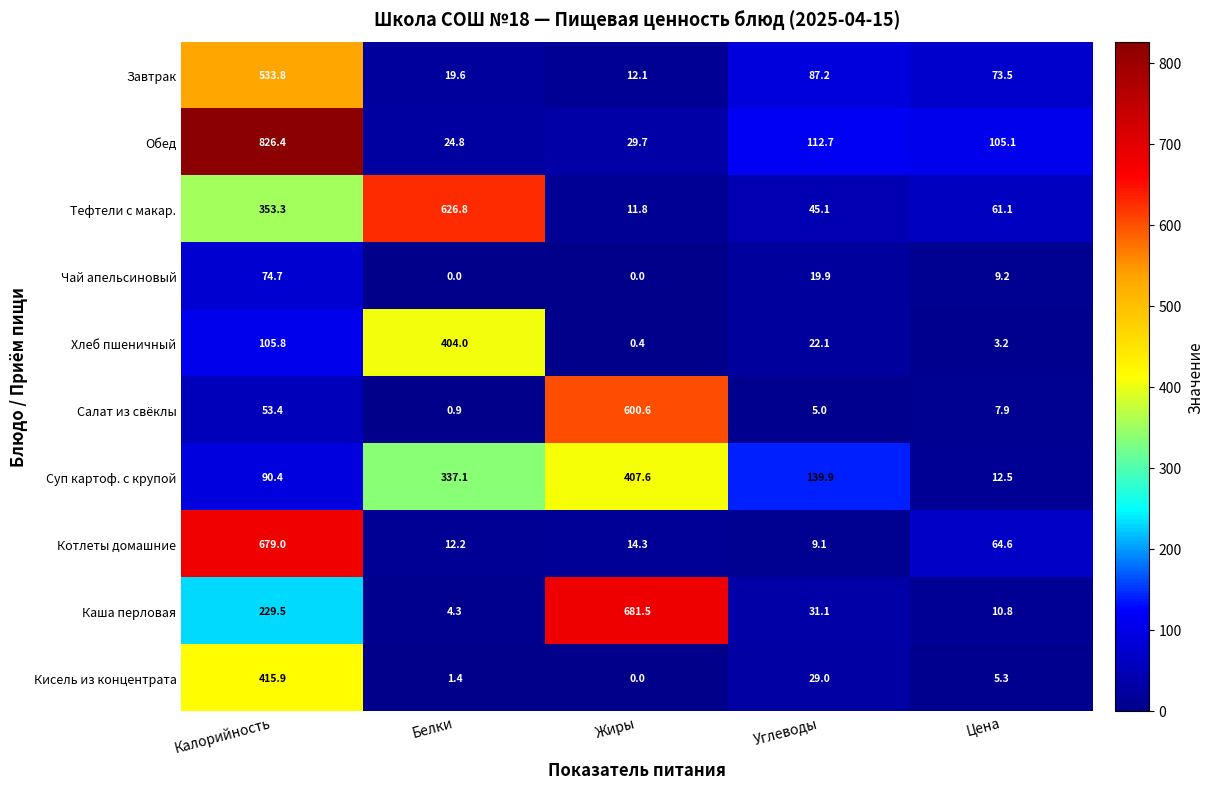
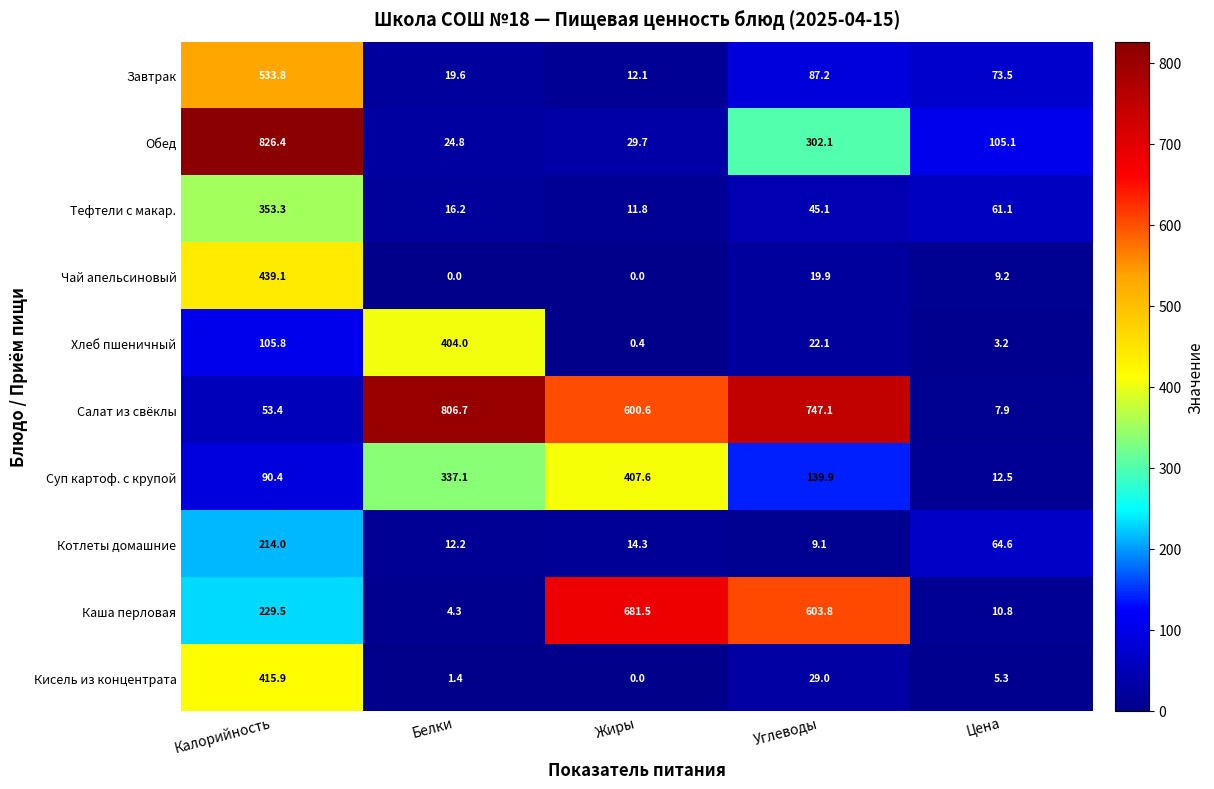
Обед, Углеводы: 112.7 -> 302.1
Тефтели с макар., Белки: 626.8 -> 16.2
Чай апельсиновый, Калорийность: 74.7 -> 439.1
Салат из свёклы, Белки: 0.9 -> 806.7
Салат из свёклы, Углеводы: 5.0 -> 747.1
Котлеты домашние, Калорийность: 679.0 -> 214.0
Каша перловая, Углеводы: 31.1 -> 603.8
